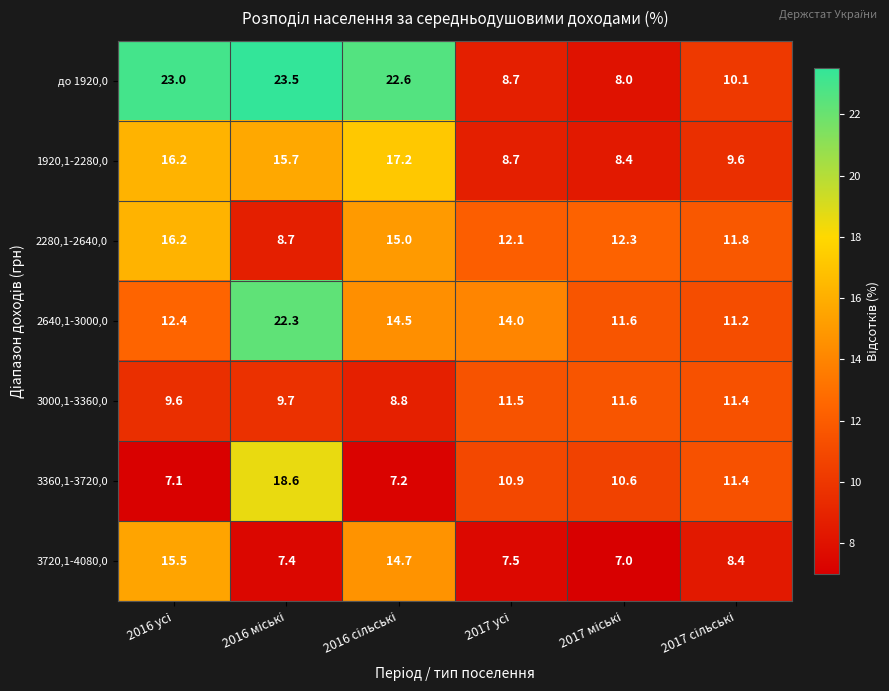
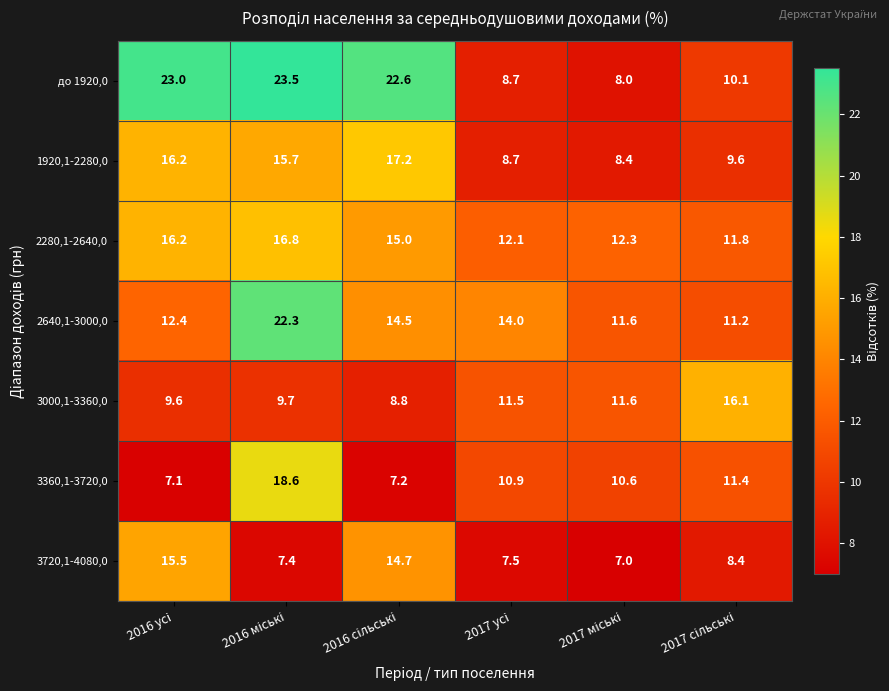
2280,1-2640,0, 2016 міські: 8.7 -> 16.8
3000,1-3360,0, 2017 сільські: 11.4 -> 16.1
